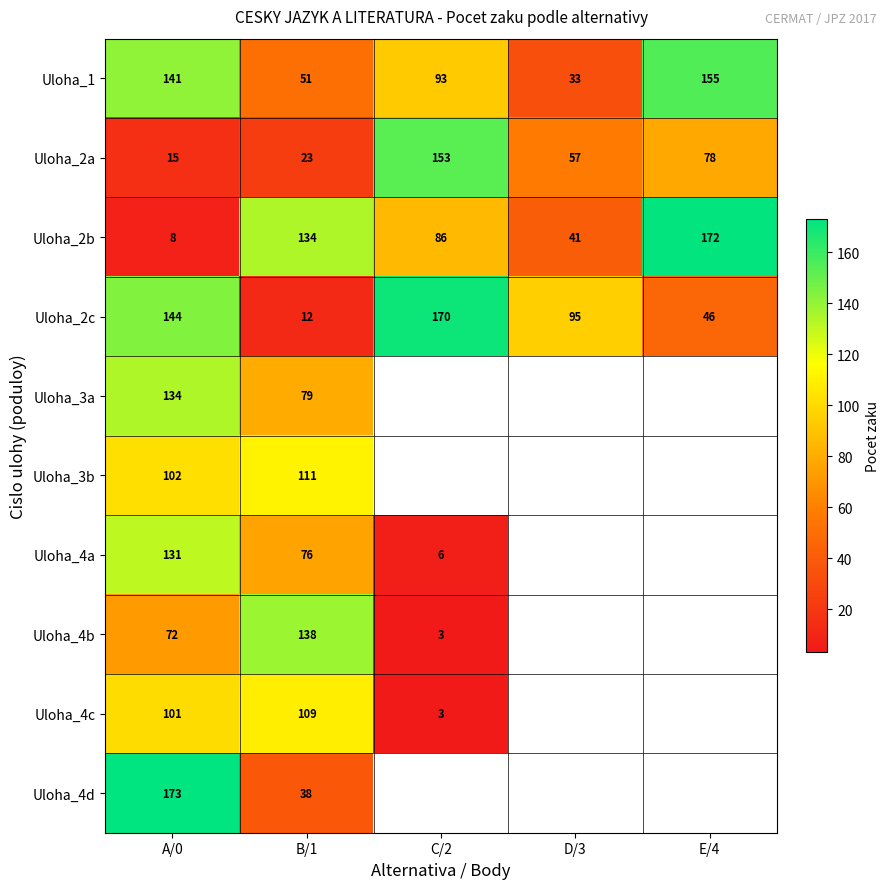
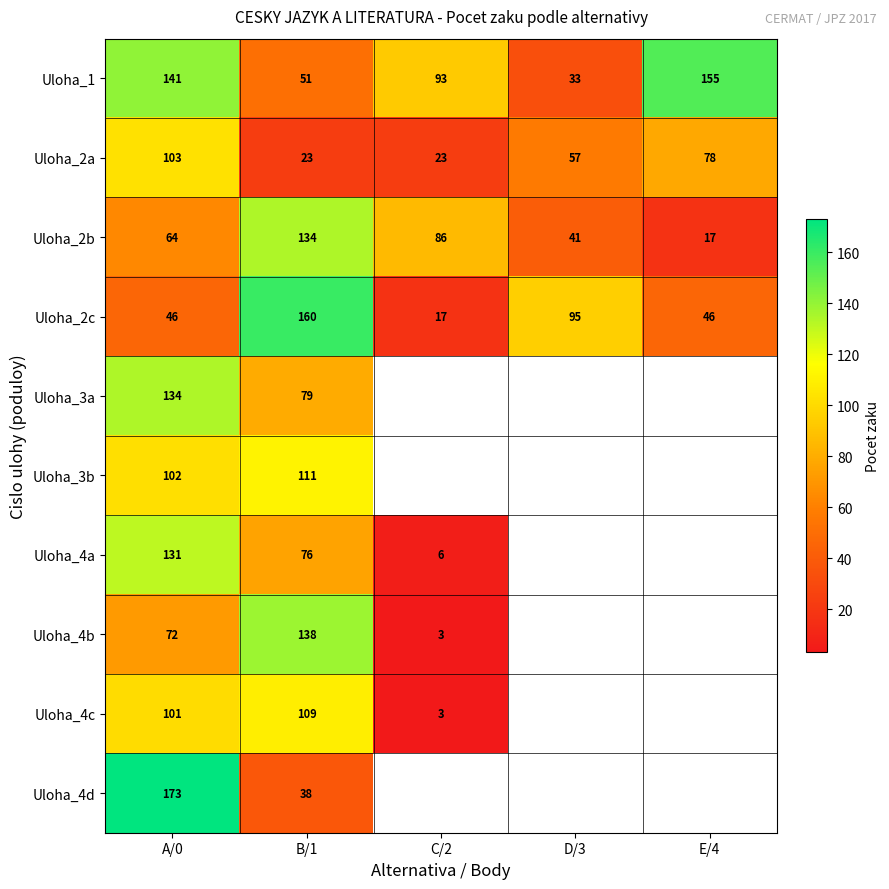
Uloha_2a, A/0: 15 -> 103
Uloha_2a, C/2: 153 -> 23
Uloha_2b, A/0: 8 -> 64
Uloha_2b, E/4: 172 -> 17
Uloha_2c, A/0: 144 -> 46
Uloha_2c, B/1: 12 -> 160
Uloha_2c, C/2: 170 -> 17
